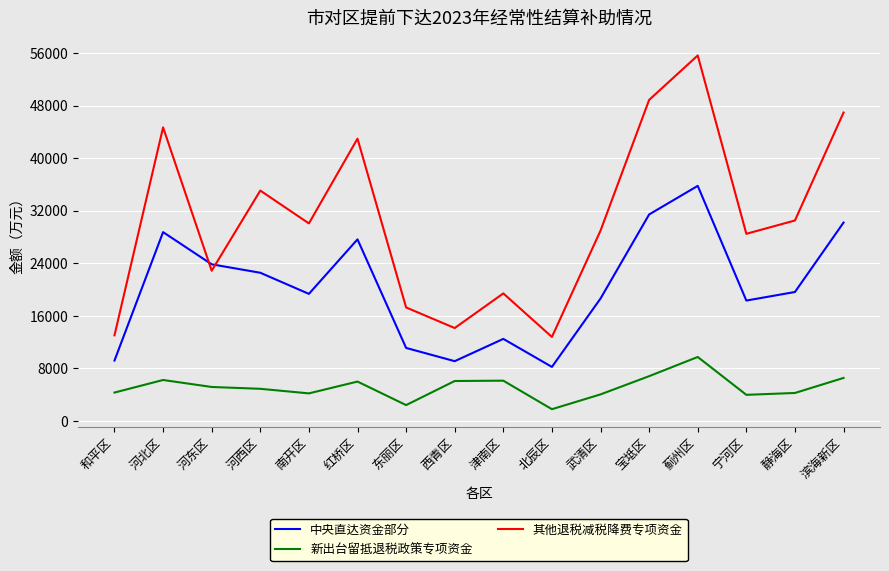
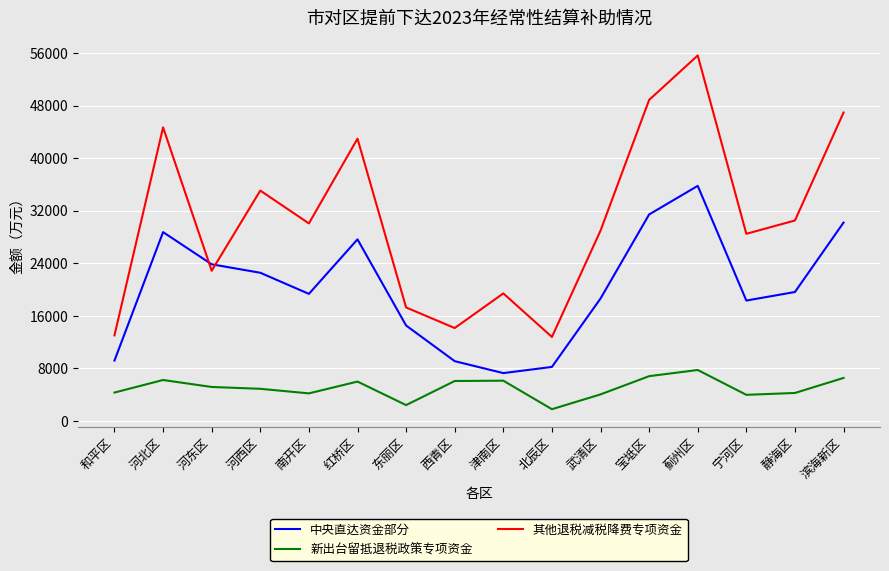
中央直达资金部分, 东丽区: 11000 -> 15000
中央直达资金部分, 津南区: 12000 -> 7000
新出台留抵退税政策专项资金, 蓟州区: 10000 -> 8000
